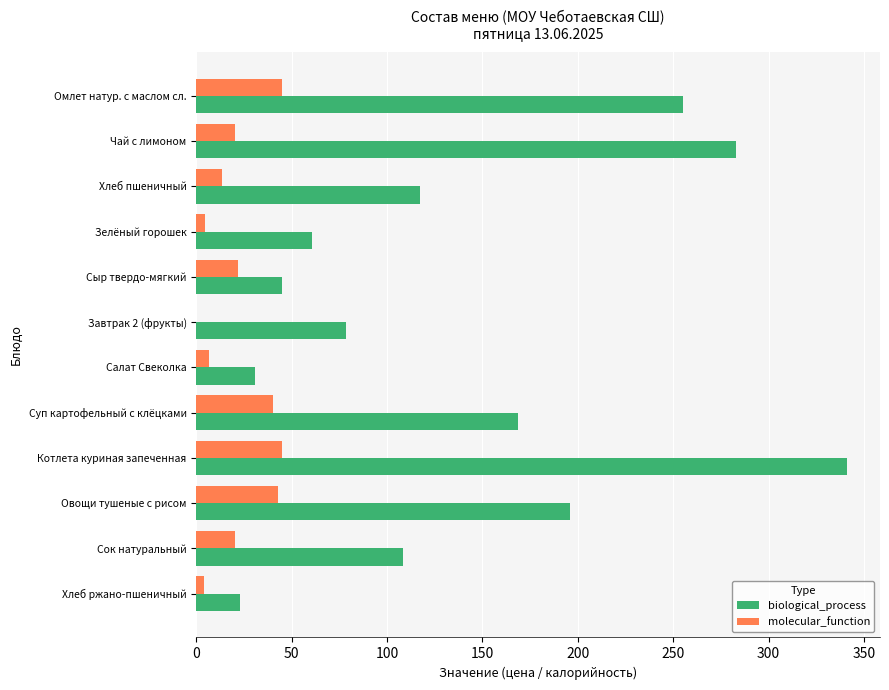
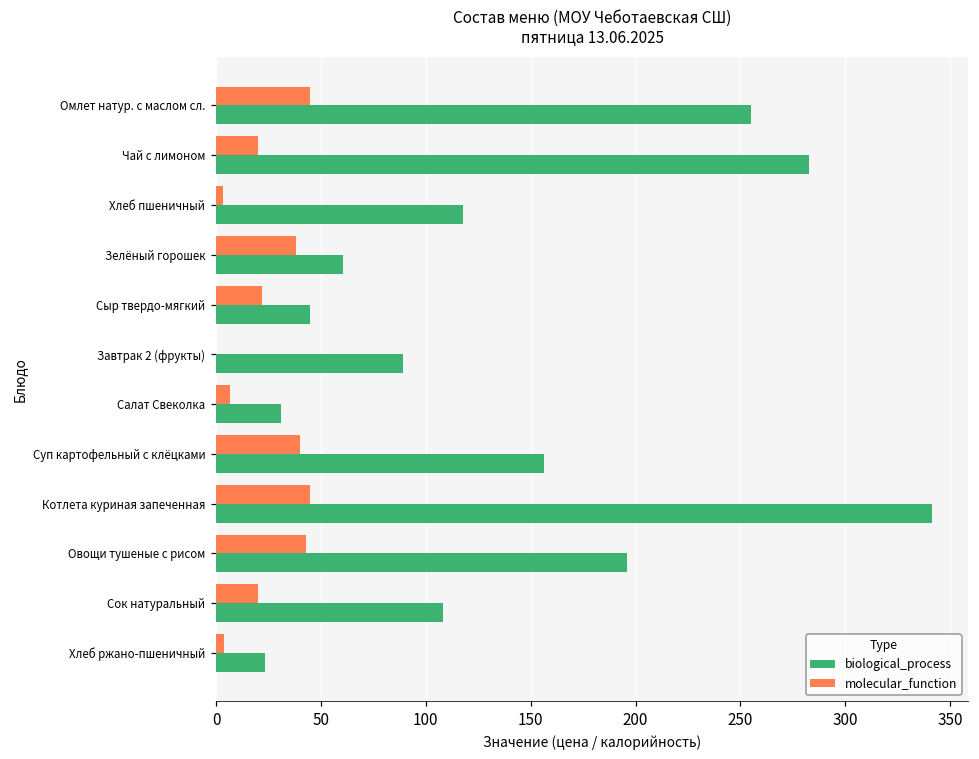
molecular_function, Хлеб пшеничный: 14 -> 3
molecular_function, Зелёный горошек: 5 -> 38
biological_process, Завтрак 2 (фрукты): 79 -> 89
biological_process, Суп картофельный с клёцками: 169 -> 156
